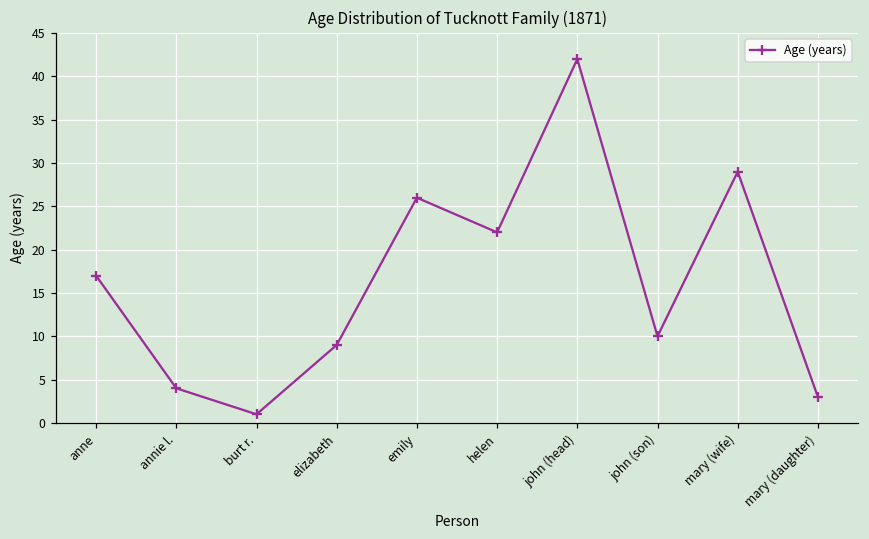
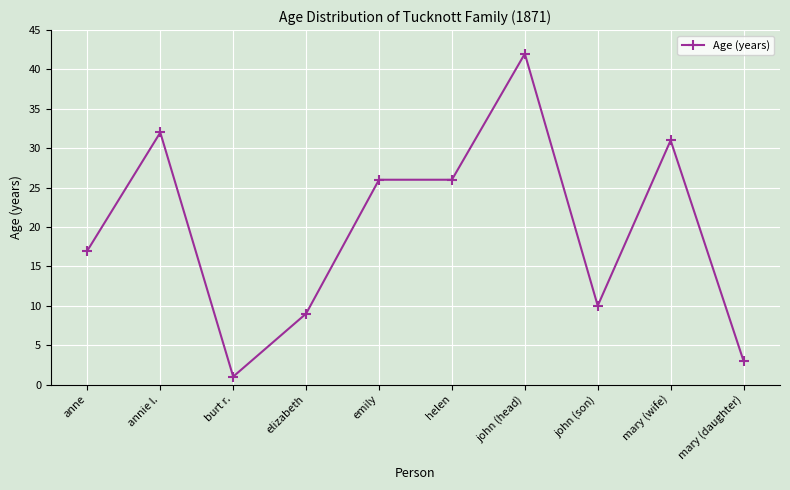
annie l.: 4 -> 32
helen: 22 -> 26
mary (wife): 29 -> 31
